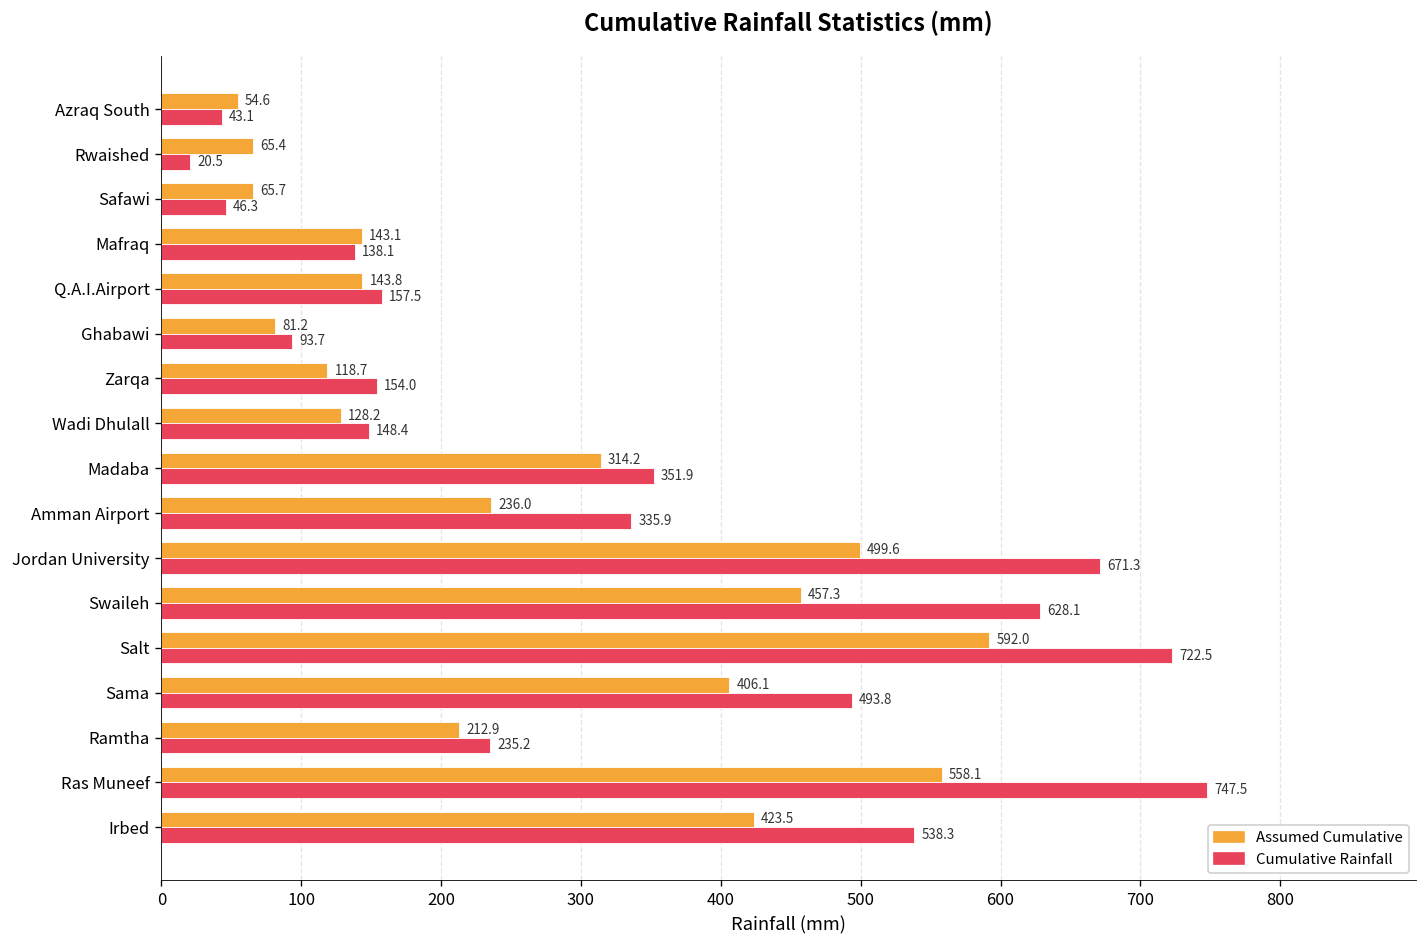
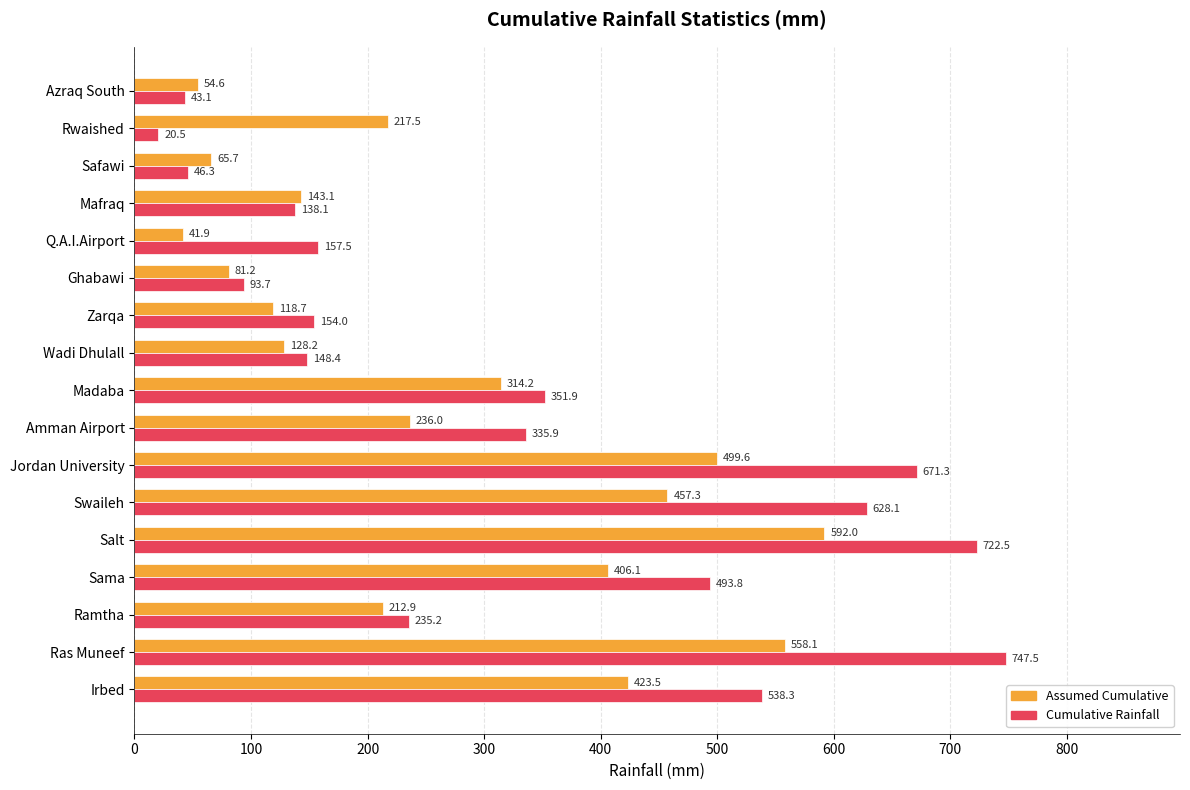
Assumed Cumulative, Rwaished: 65.4 -> 217.5
Assumed Cumulative, Q.A.I.Airport: 143.8 -> 41.9
